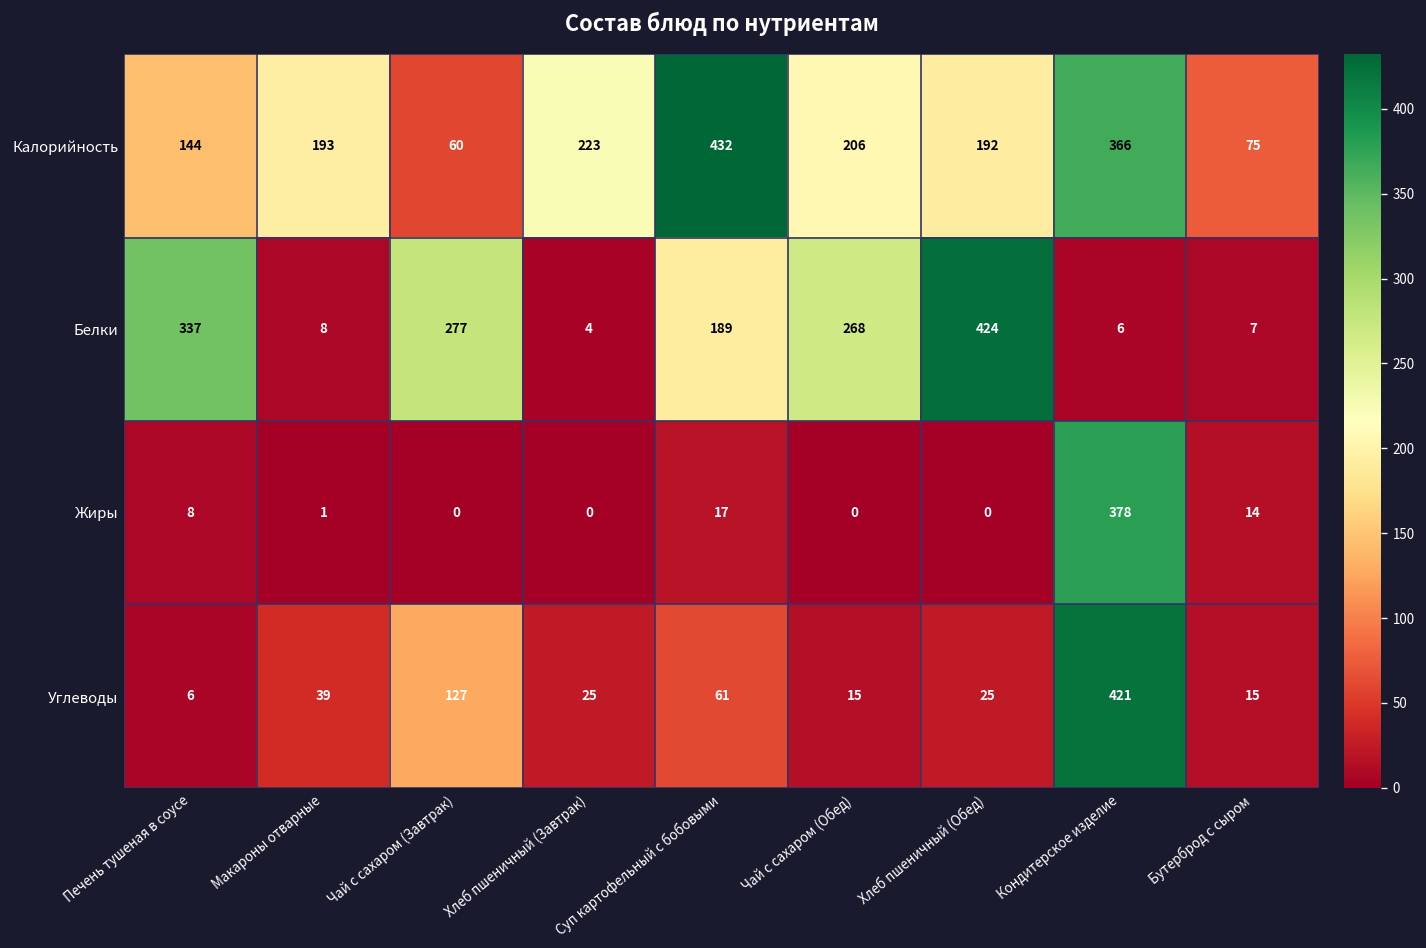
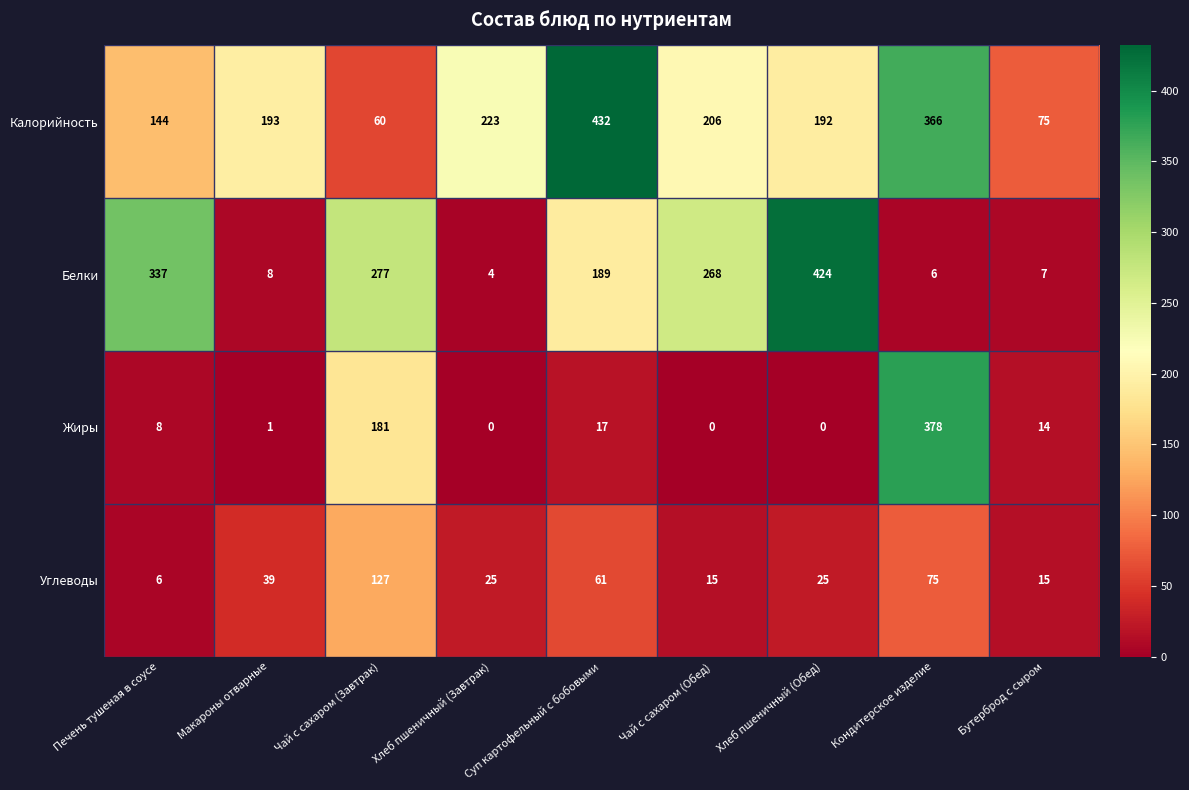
Жиры, Чай с сахаром (Завтрак): 0 -> 181
Углеводы, Кондитерское изделие: 421 -> 75
